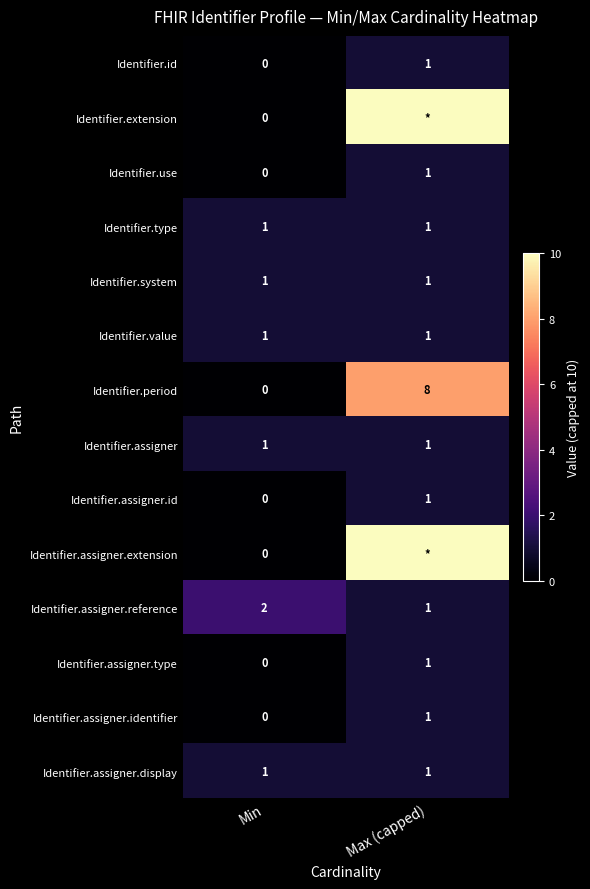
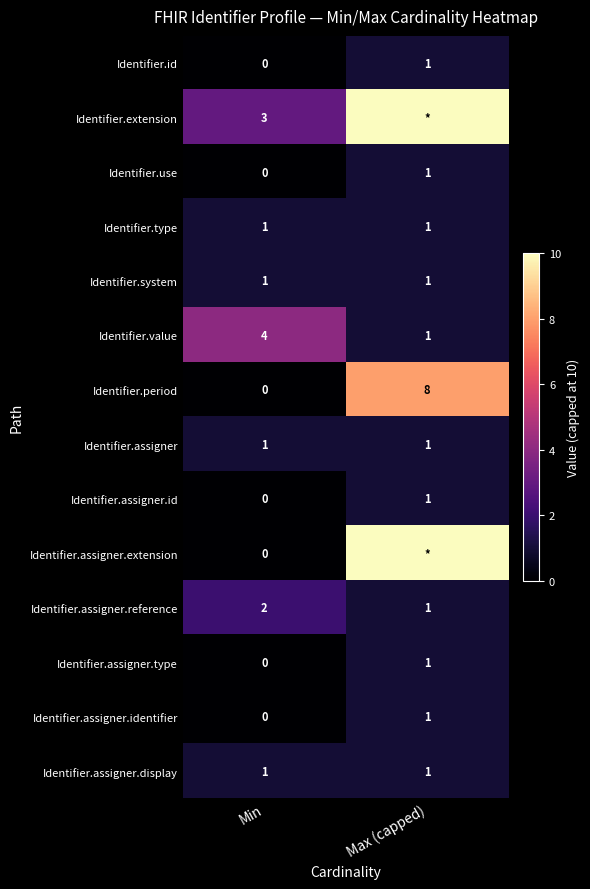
Identifier.extension, Min: 0 -> 3
Identifier.value, Min: 1 -> 4
